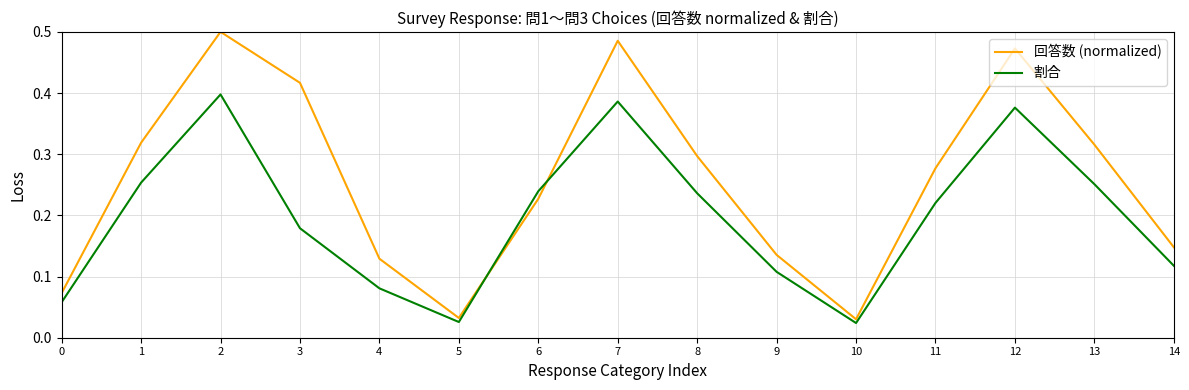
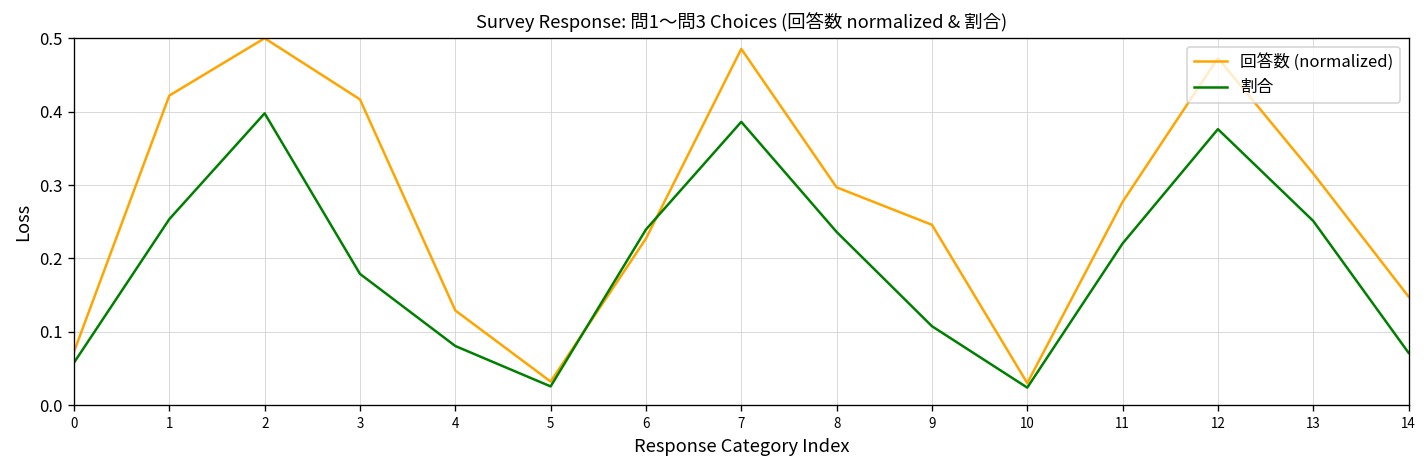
回答数 (normalized), 1: 0.32 -> 0.42
回答数 (normalized), 9: 0.14 -> 0.25
割合, 14: 0.12 -> 0.07
